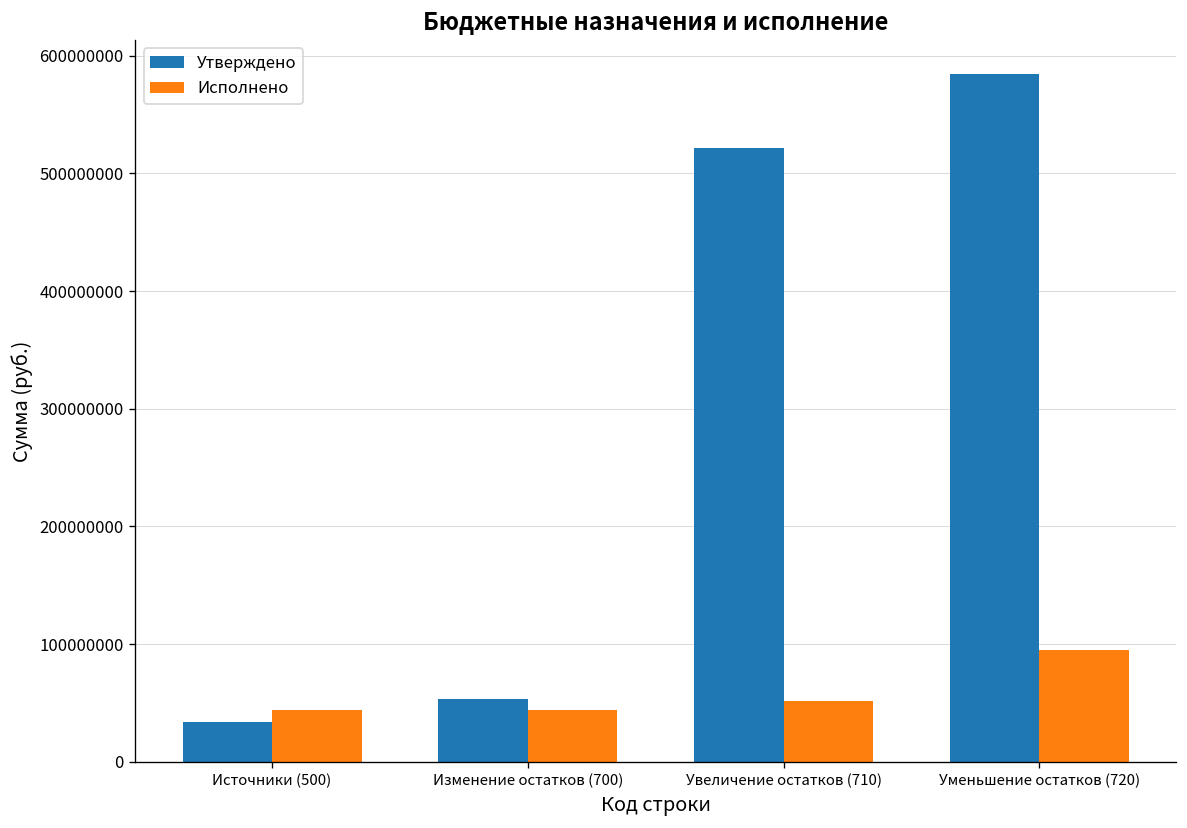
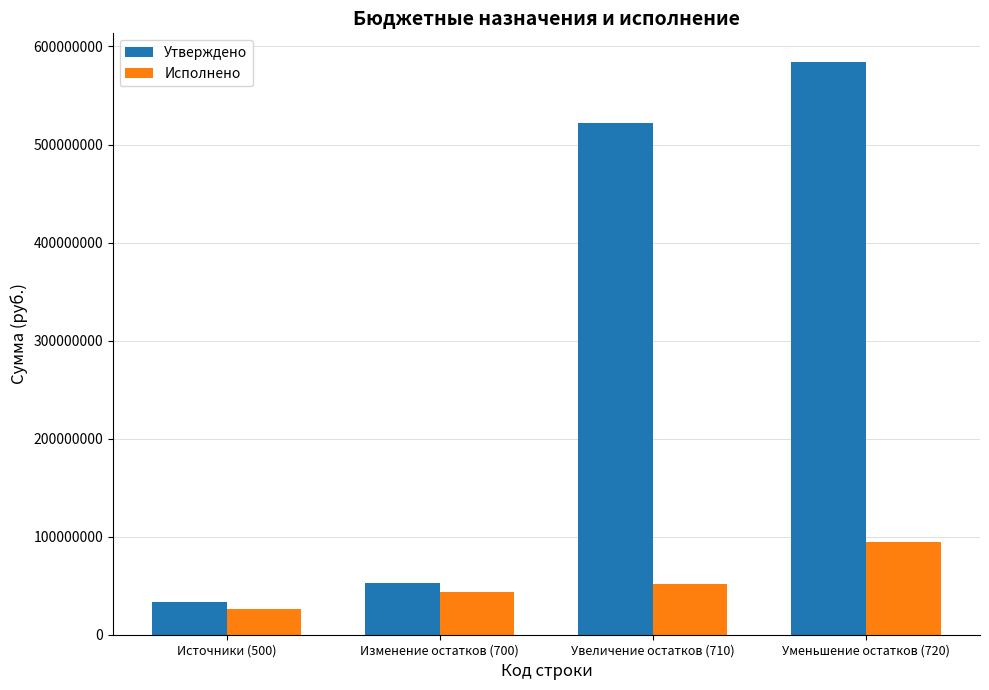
Исполнено, Источники (500): 40000000 -> 30000000
